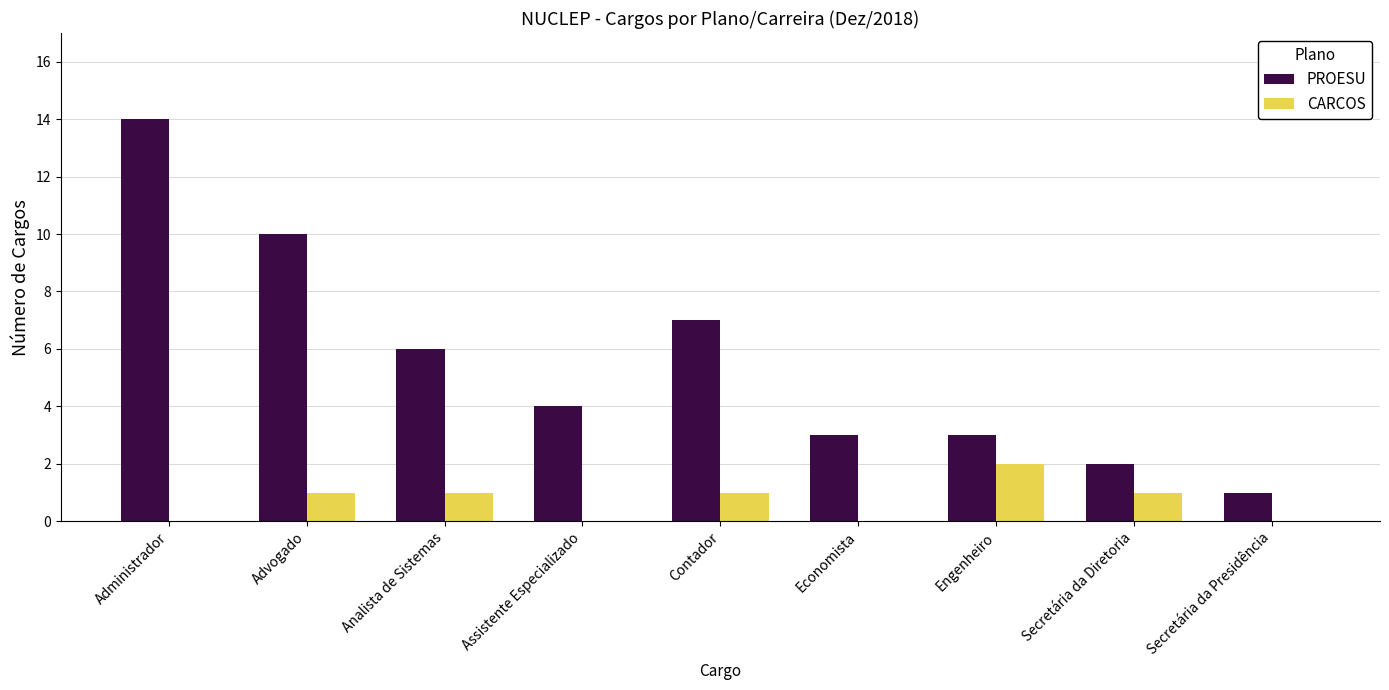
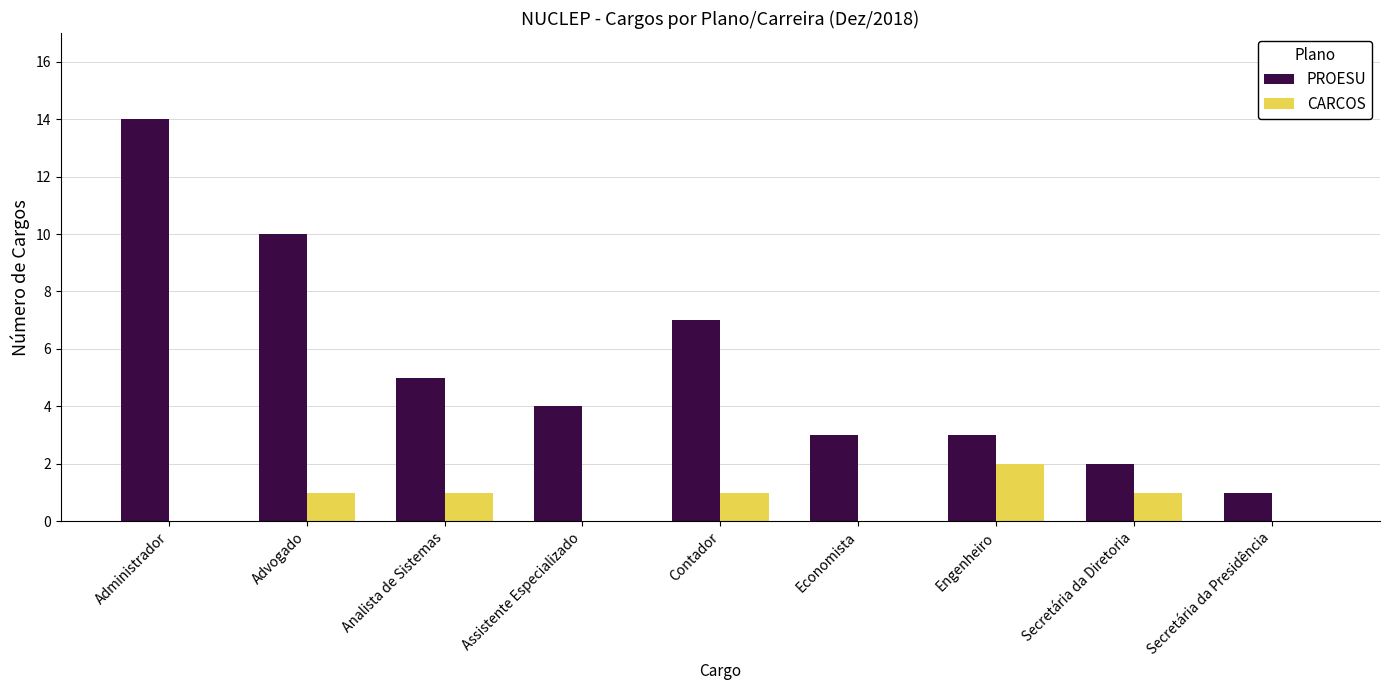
PROESU, Analista de Sistemas: 6 -> 5
